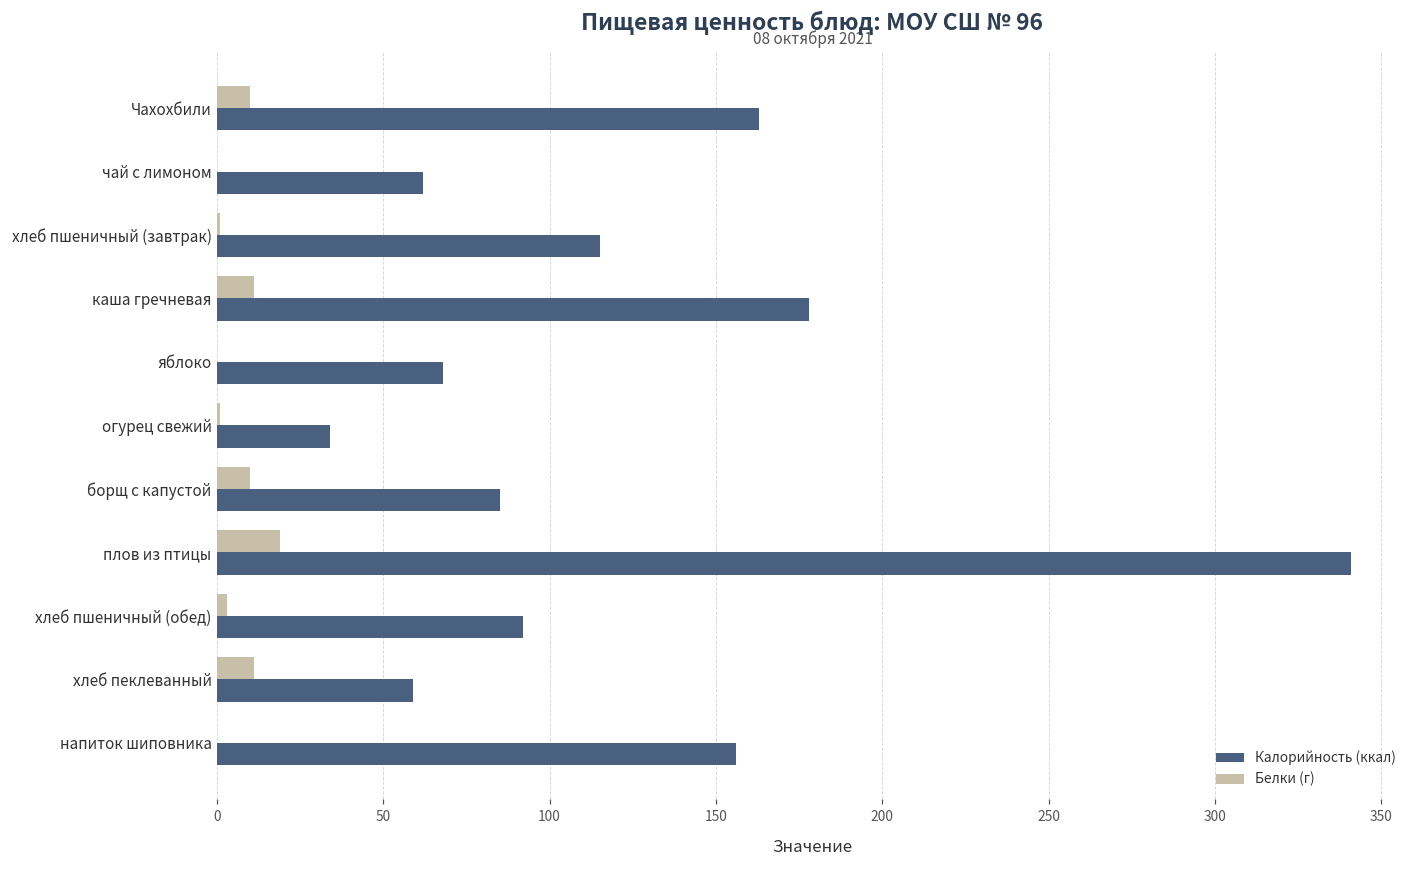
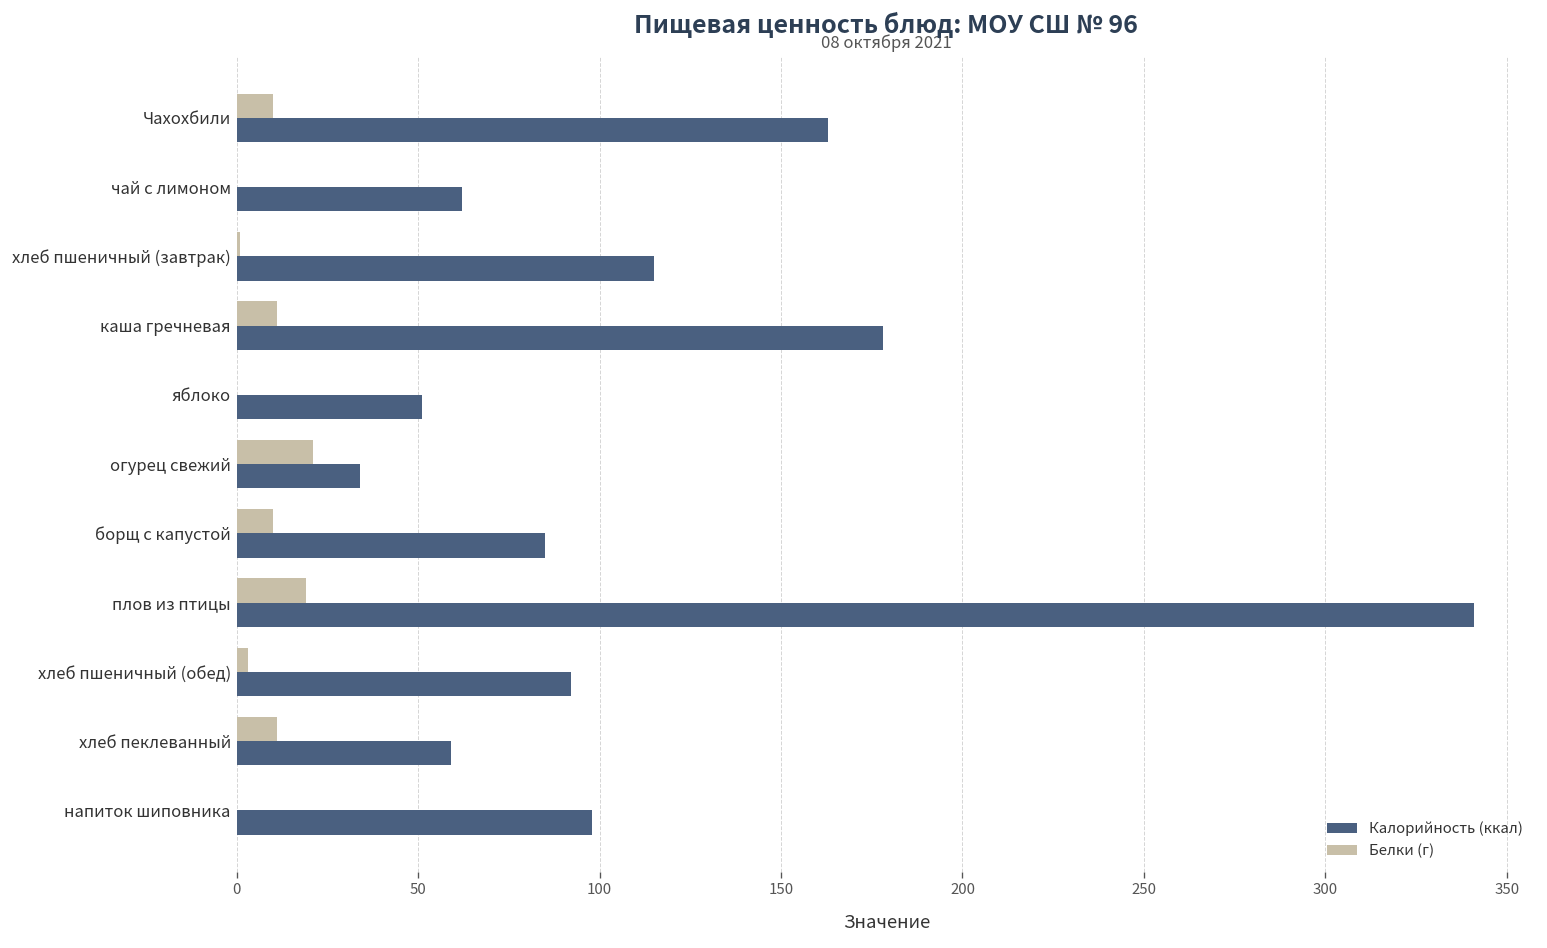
Калорийность (ккал), яблоко: 68 -> 51
Белки (г), огурец свежий: 1 -> 21
Калорийность (ккал), напиток шиповника: 156 -> 98
